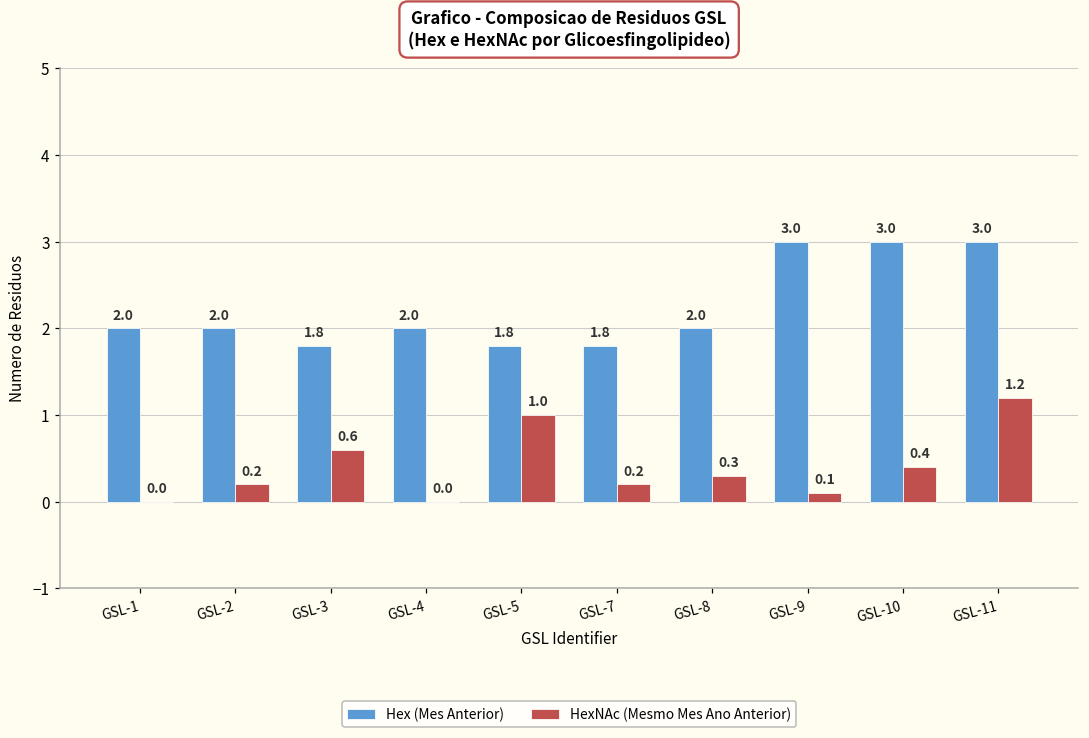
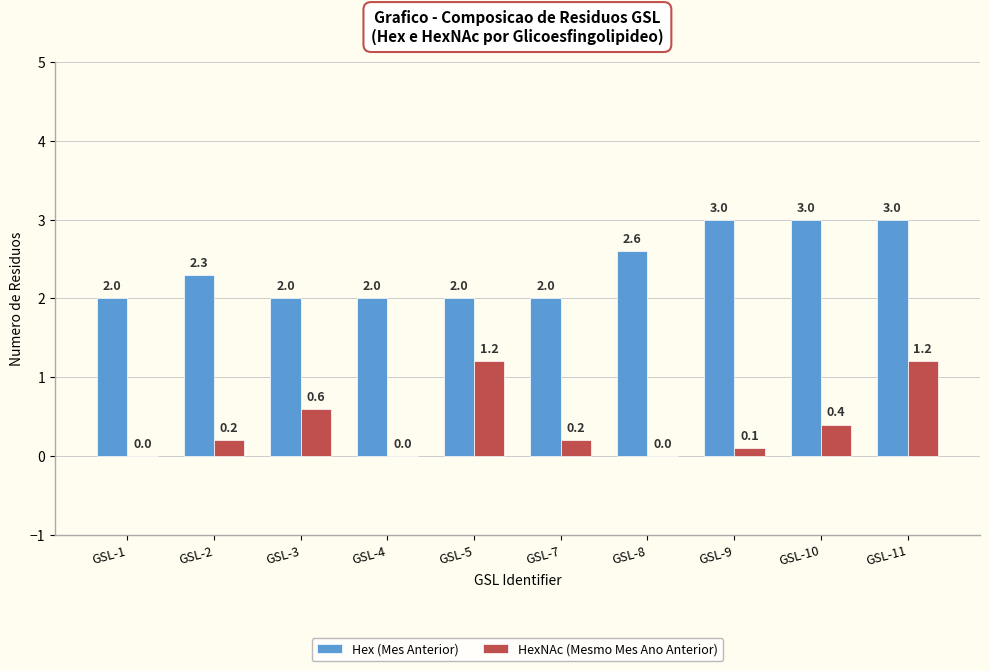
Hex (Mes Anterior), GSL-2: 2.0 -> 2.3
Hex (Mes Anterior), GSL-3: 1.8 -> 2.0
Hex (Mes Anterior), GSL-5: 1.8 -> 2.0
HexNAc (Mesmo Mes Ano Anterior), GSL-5: 1.0 -> 1.2
Hex (Mes Anterior), GSL-7: 1.8 -> 2.0
Hex (Mes Anterior), GSL-8: 2.0 -> 2.6
HexNAc (Mesmo Mes Ano Anterior), GSL-8: 0.3 -> 0.0
